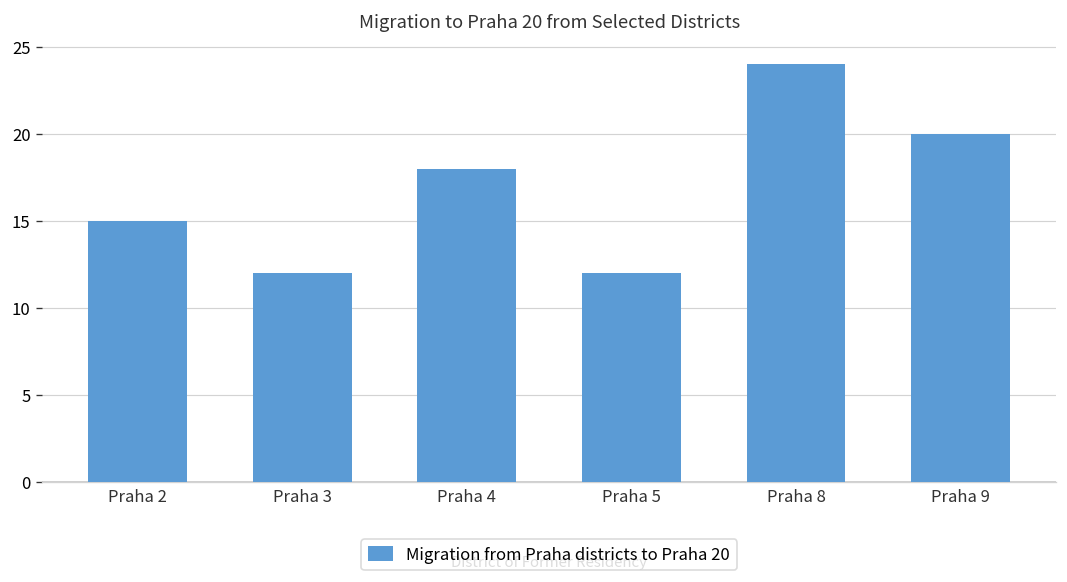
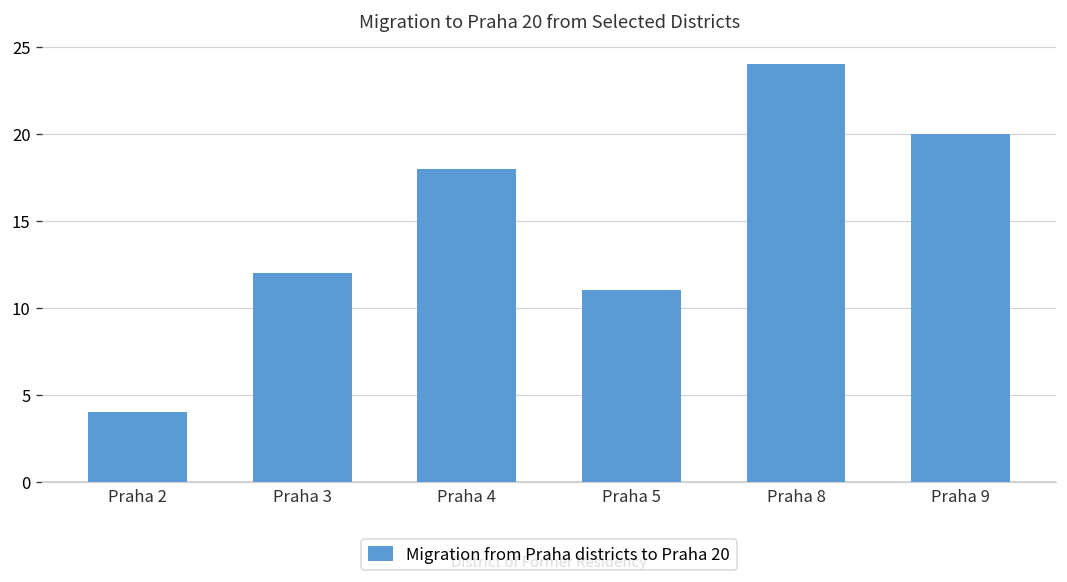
Praha 2: 15 -> 4
Praha 5: 12 -> 11
